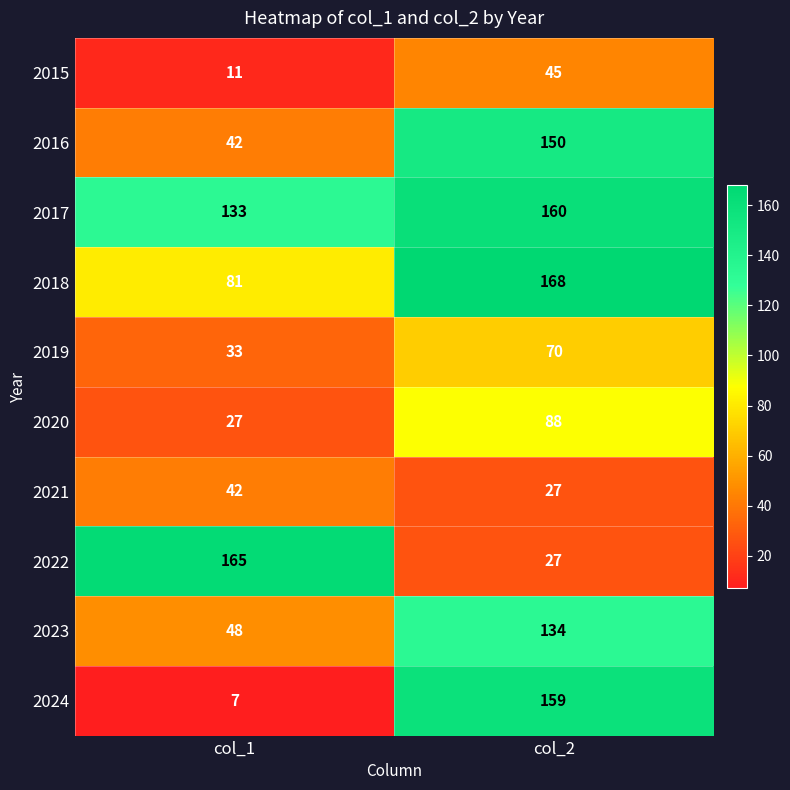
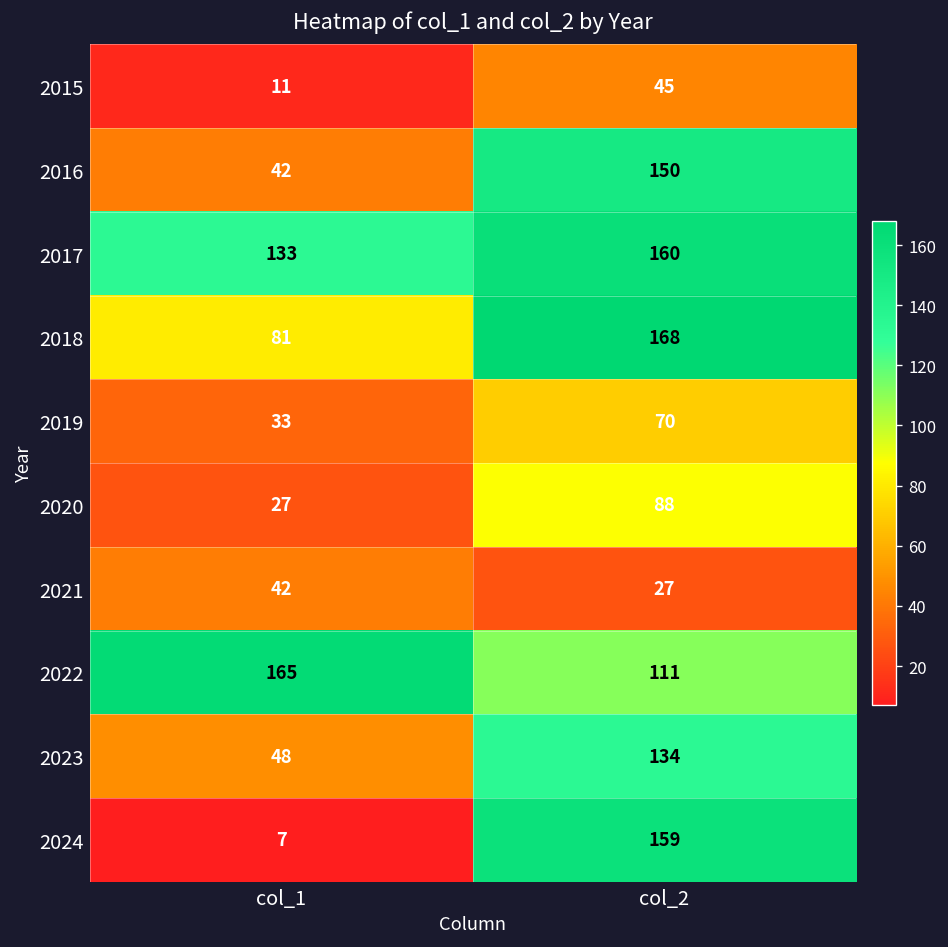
2022, col_2: 27 -> 111
